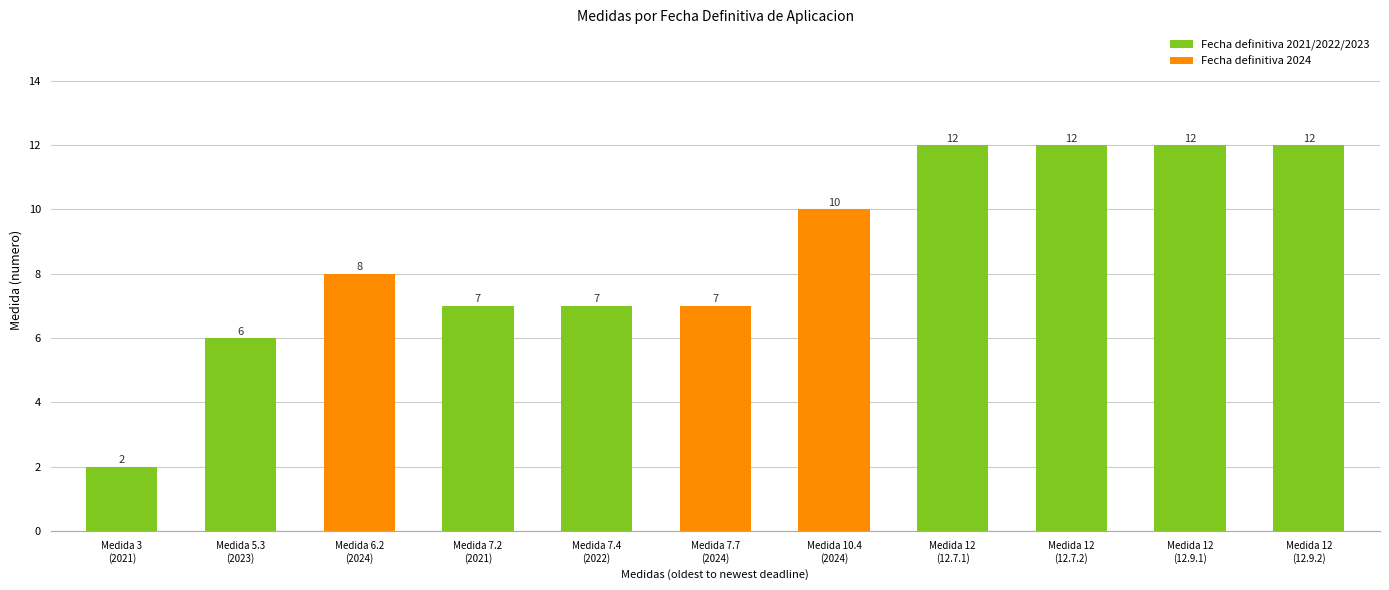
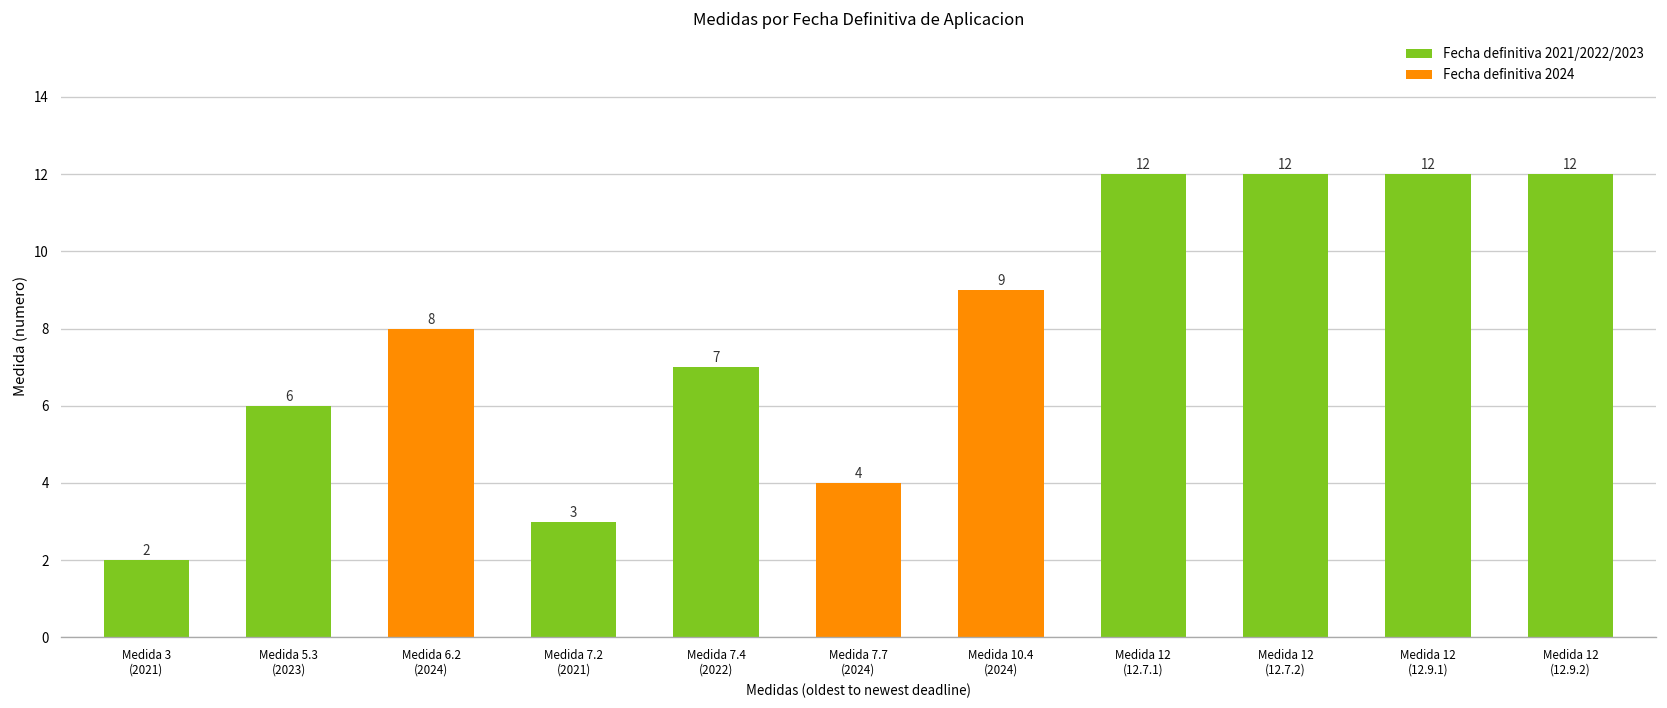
Medida 7.2 (2021): 7 -> 3
Medida 7.7 (2024): 7 -> 4
Medida 10.4 (2024): 10 -> 9
